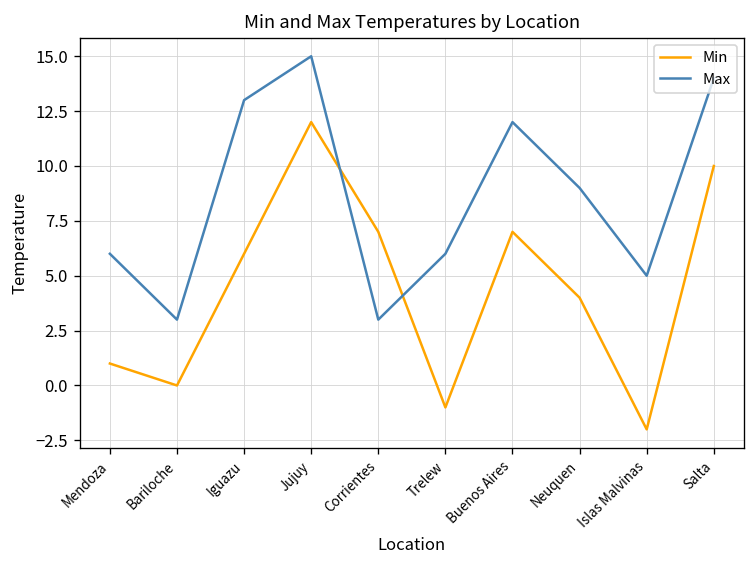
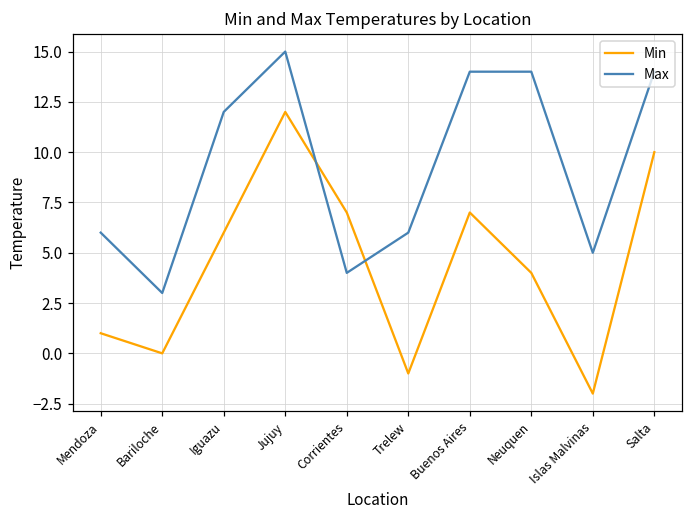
Max, Iguazu: 13 -> 12
Max, Corrientes: 3 -> 4
Max, Buenos Aires: 12 -> 14
Max, Neuquen: 9 -> 14
